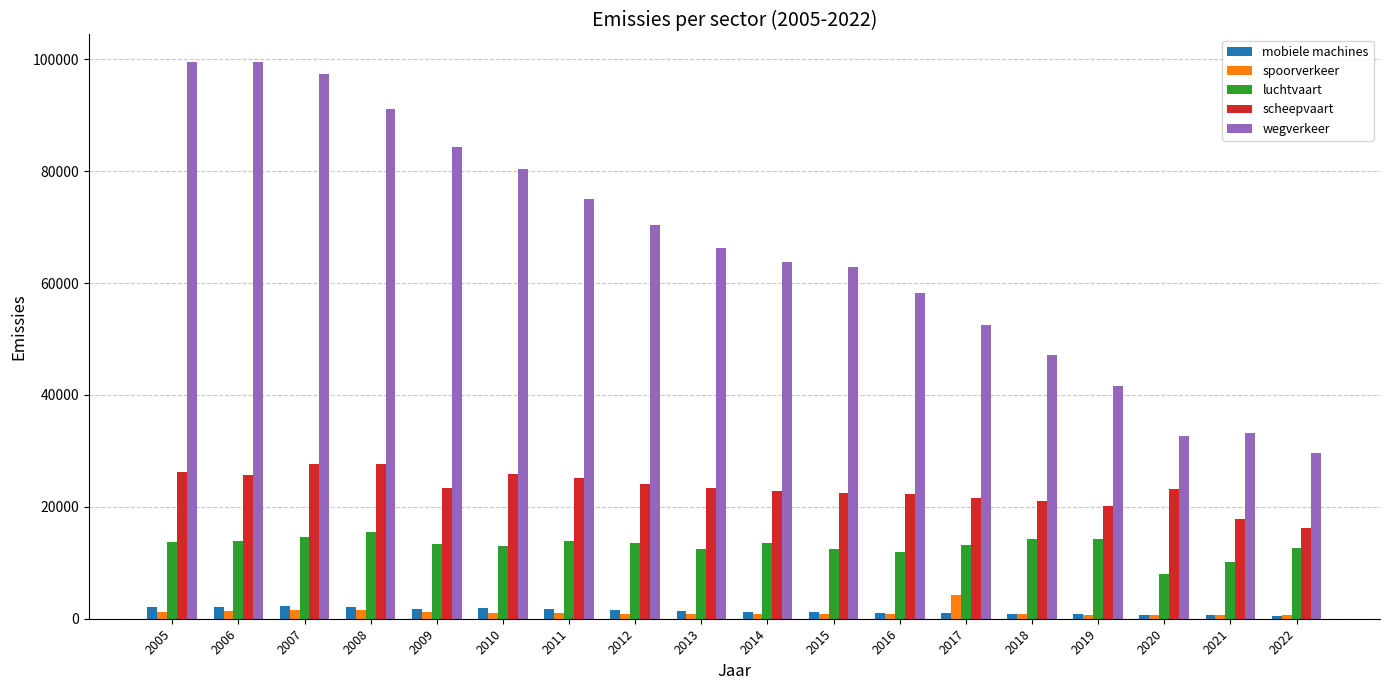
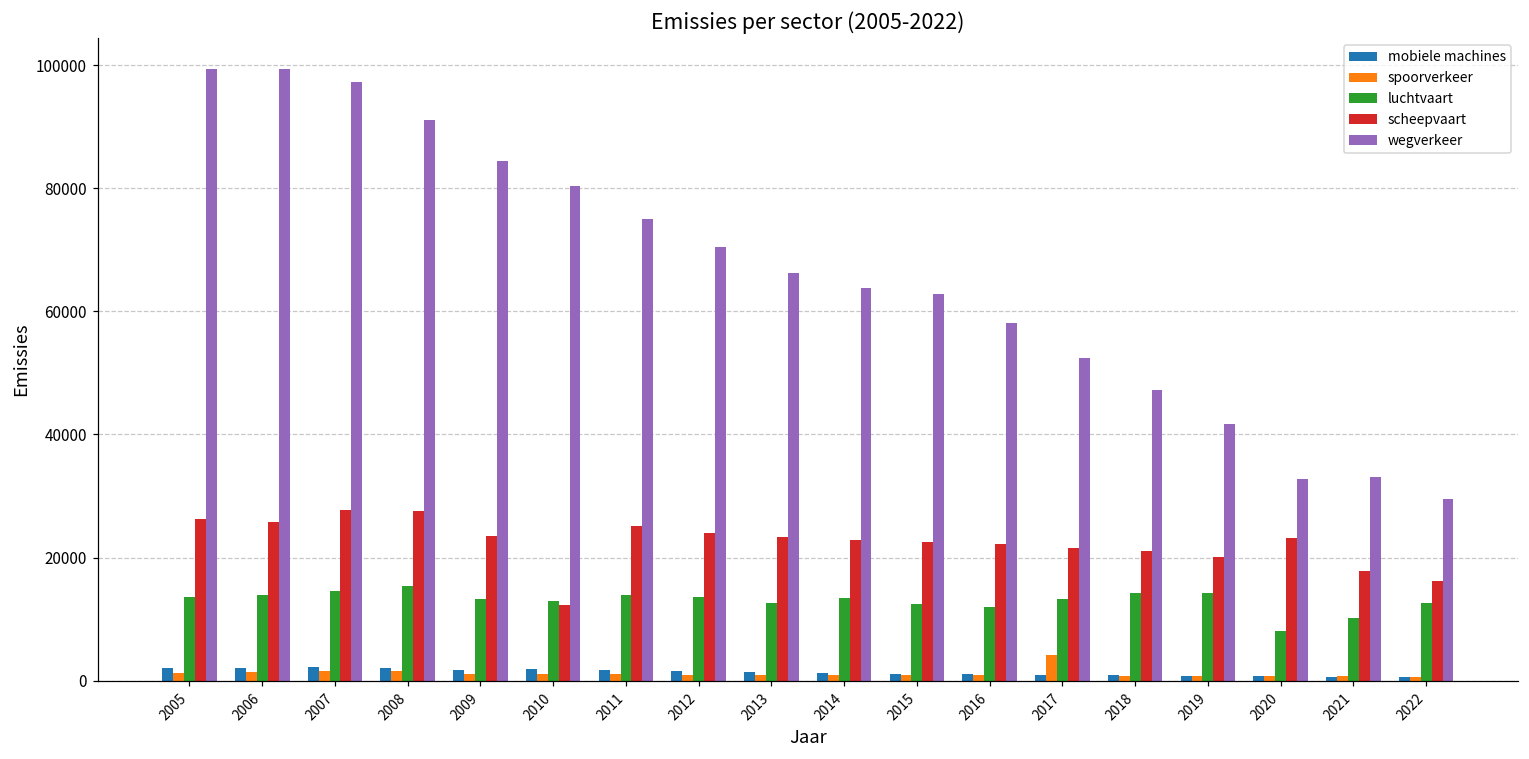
scheepvaart, 2010: 26000 -> 12000
